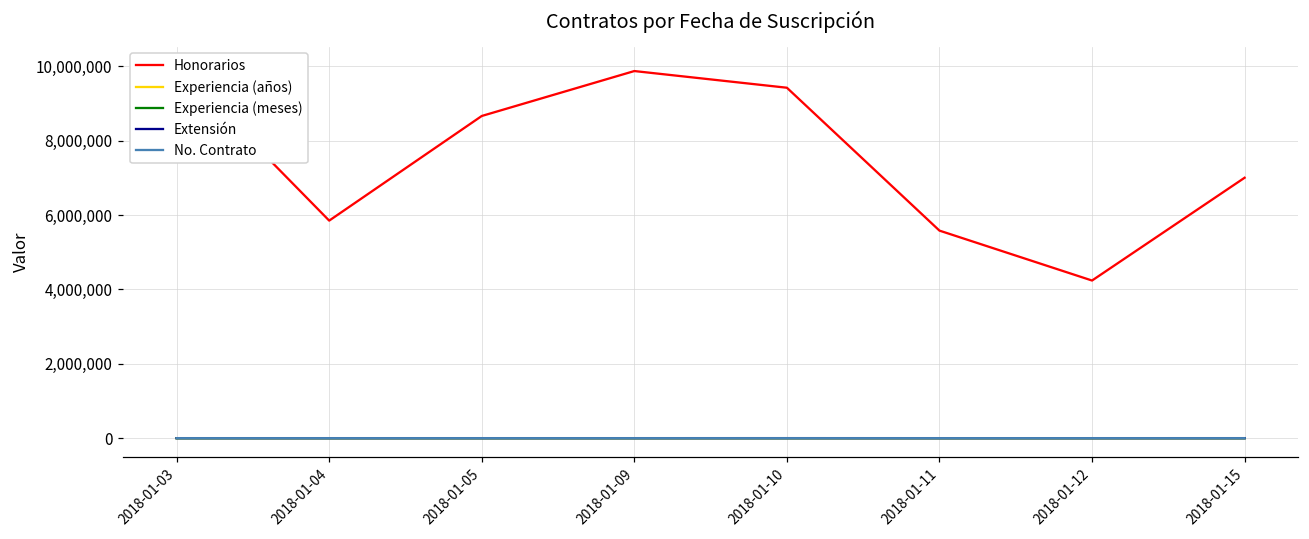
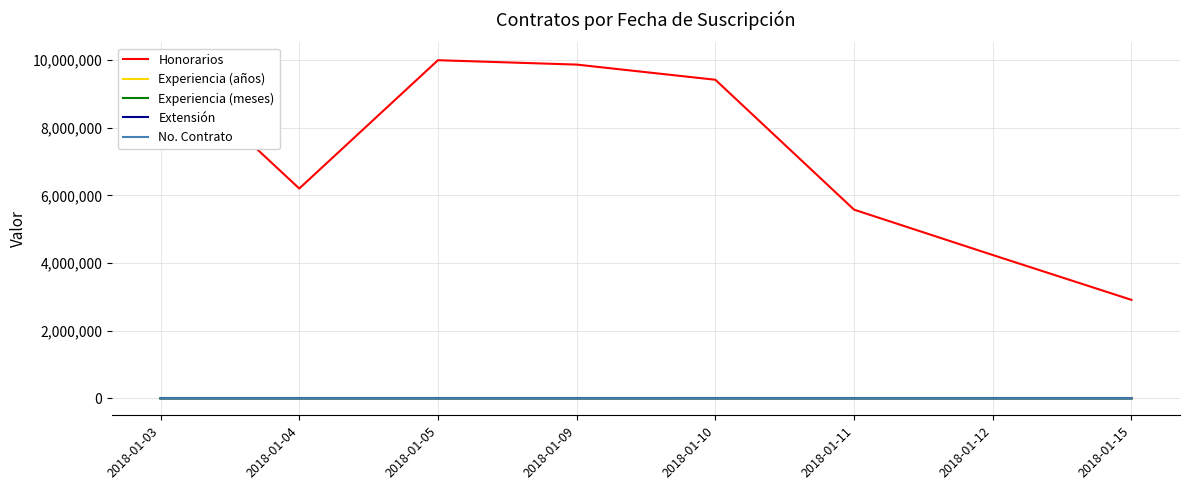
Honorarios, 2018-01-04: 5,800,000 -> 6,200,000
Honorarios, 2018-01-05: 8,700,000 -> 10,000,000
Honorarios, 2018-01-15: 7,000,000 -> 2,900,000
